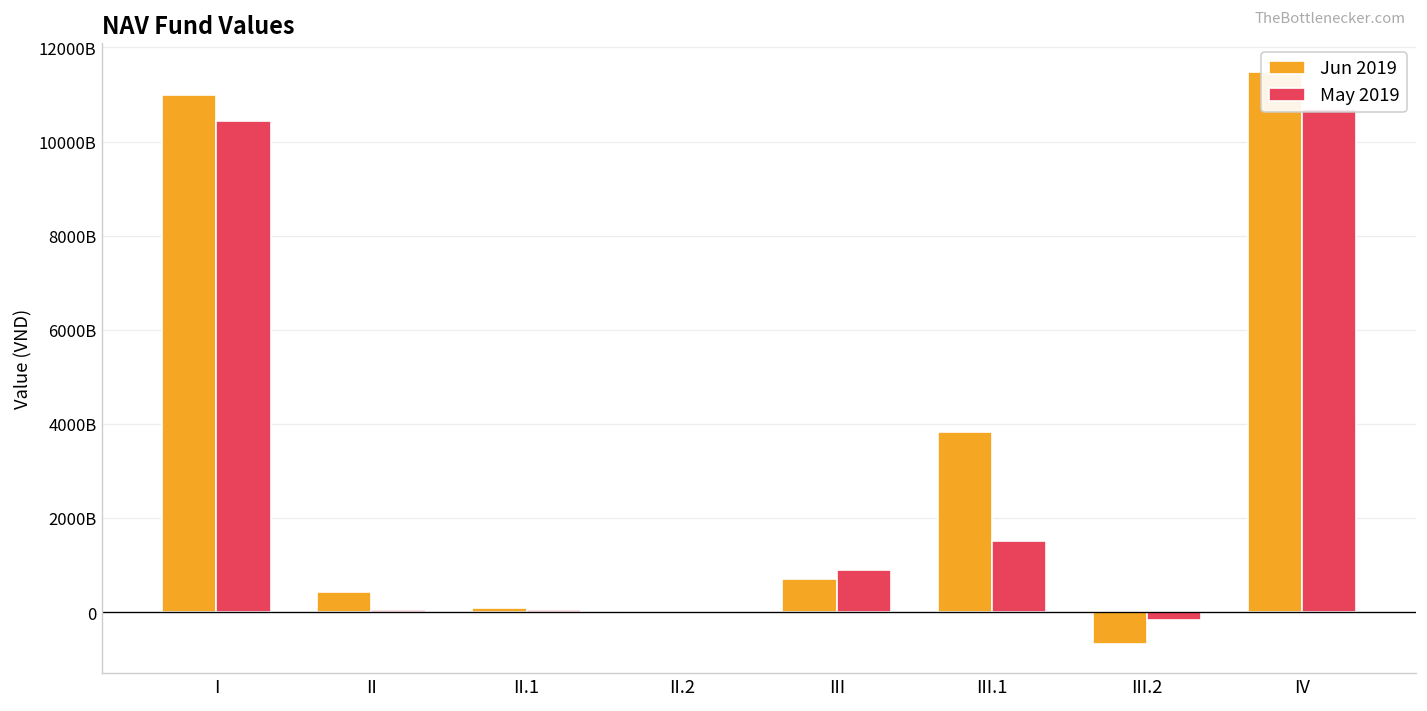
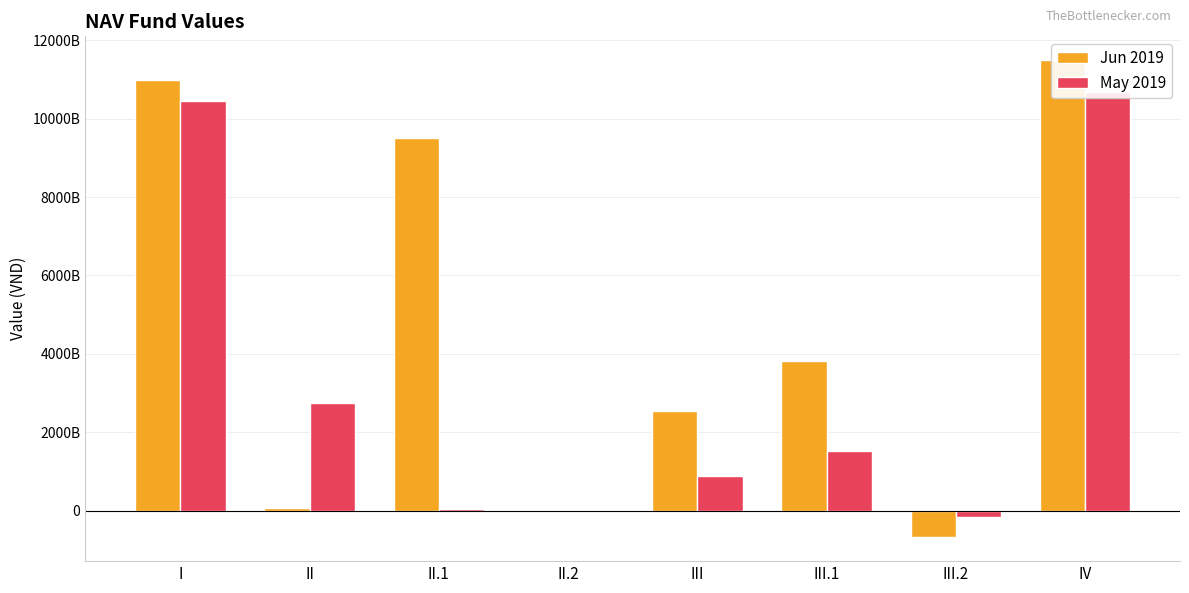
Jun 2019, II: 400000000000 -> 100000000000
May 2019, II: 0 -> 2700000000000
Jun 2019, II.1: 100000000000 -> 9500000000000
Jun 2019, III: 700000000000 -> 2500000000000
